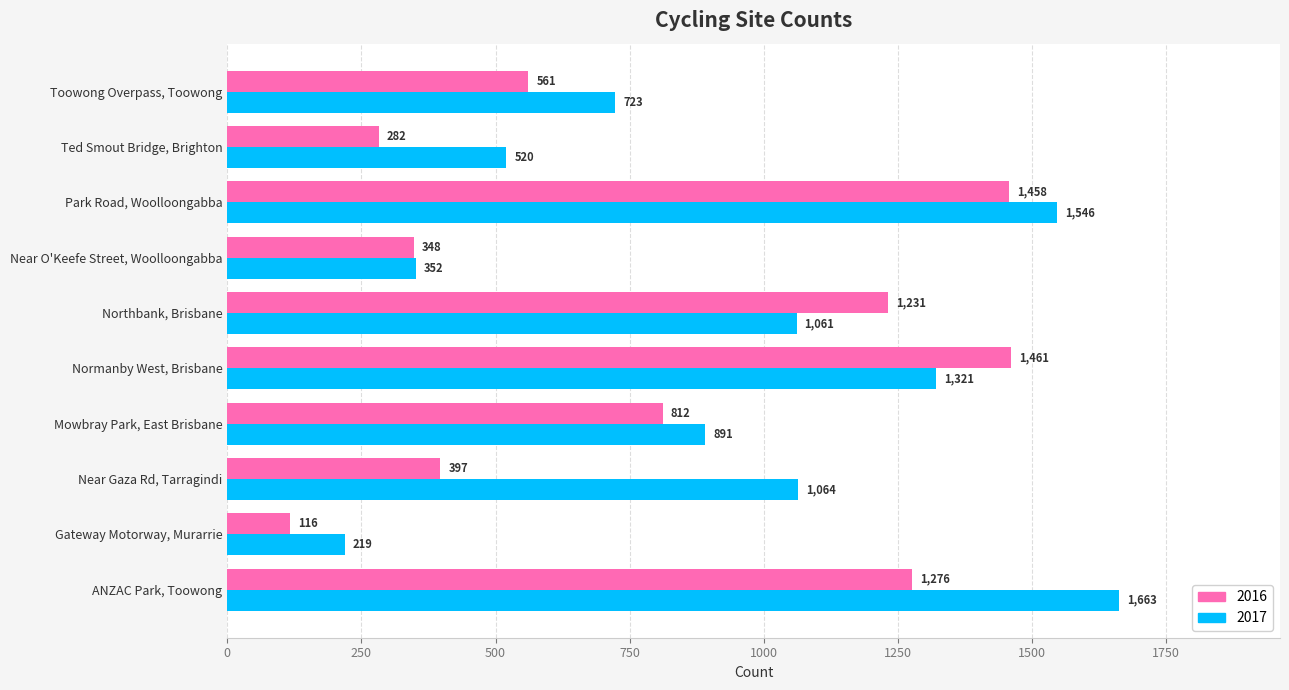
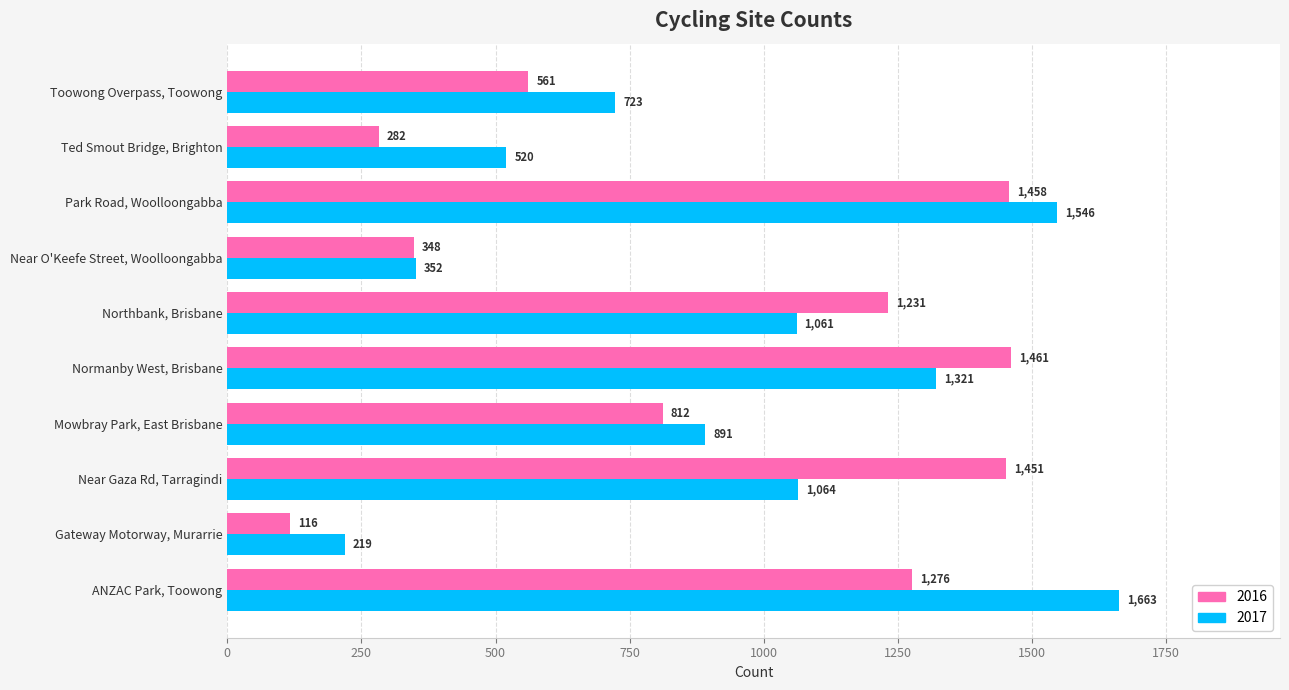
2016, Near Gaza Rd, Tarragindi: 397 -> 1,451
